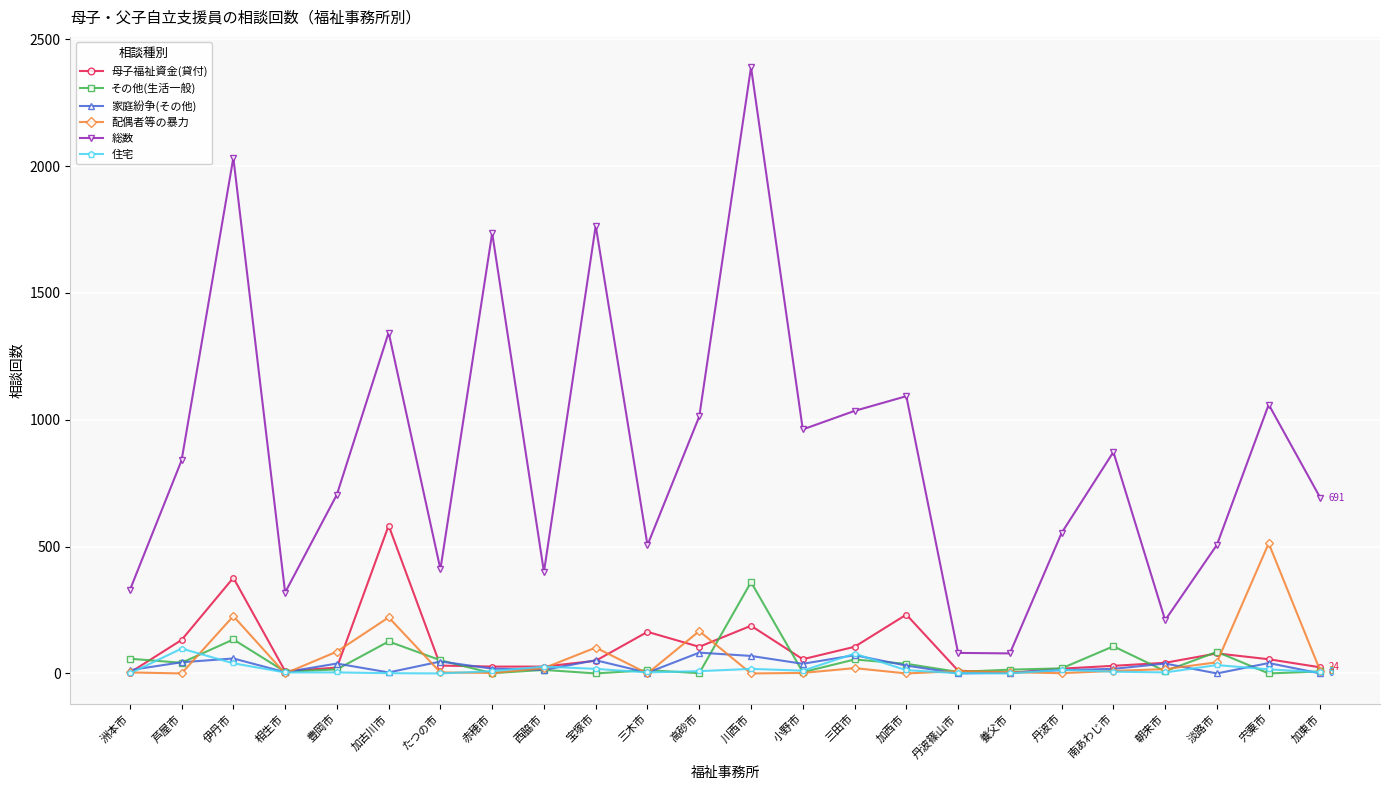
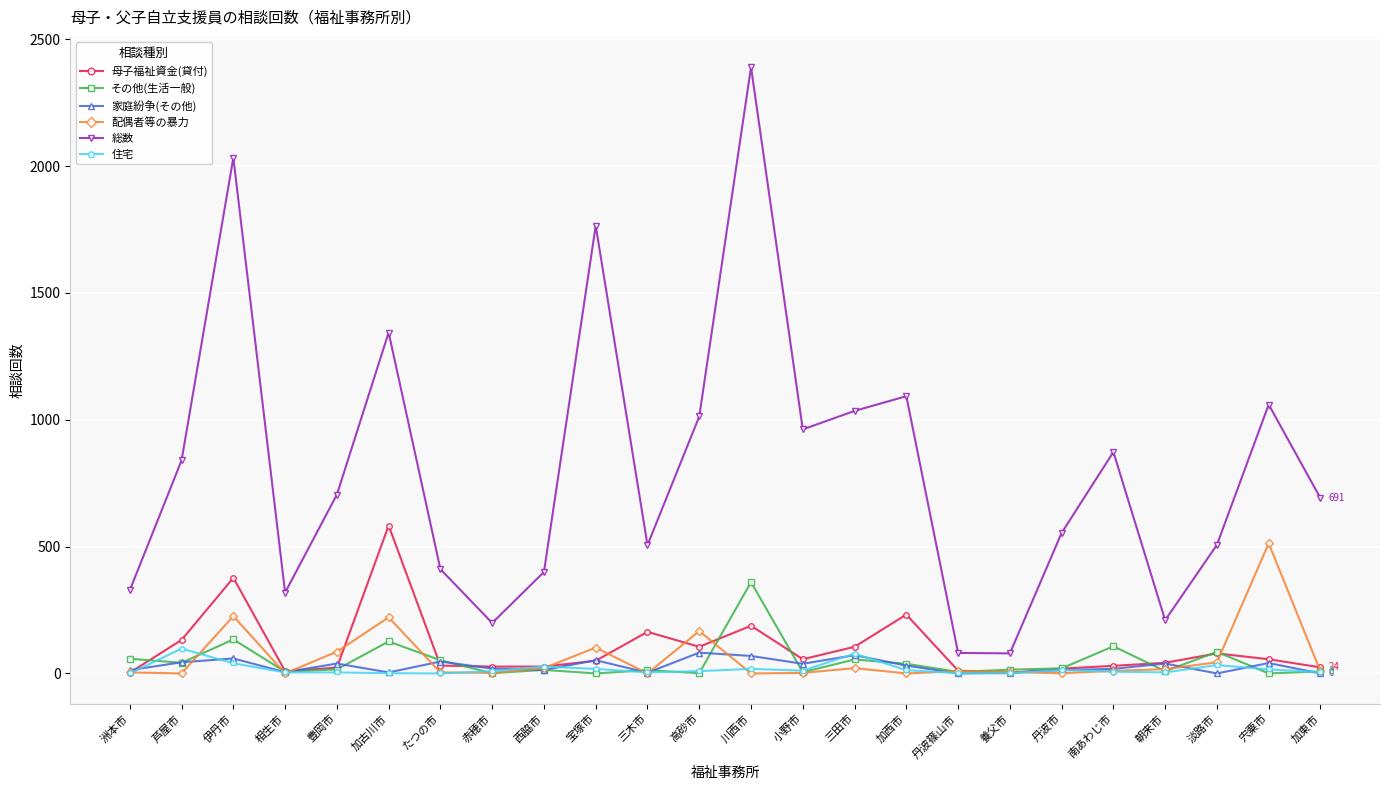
総数, 赤穂市: 1740 -> 200
